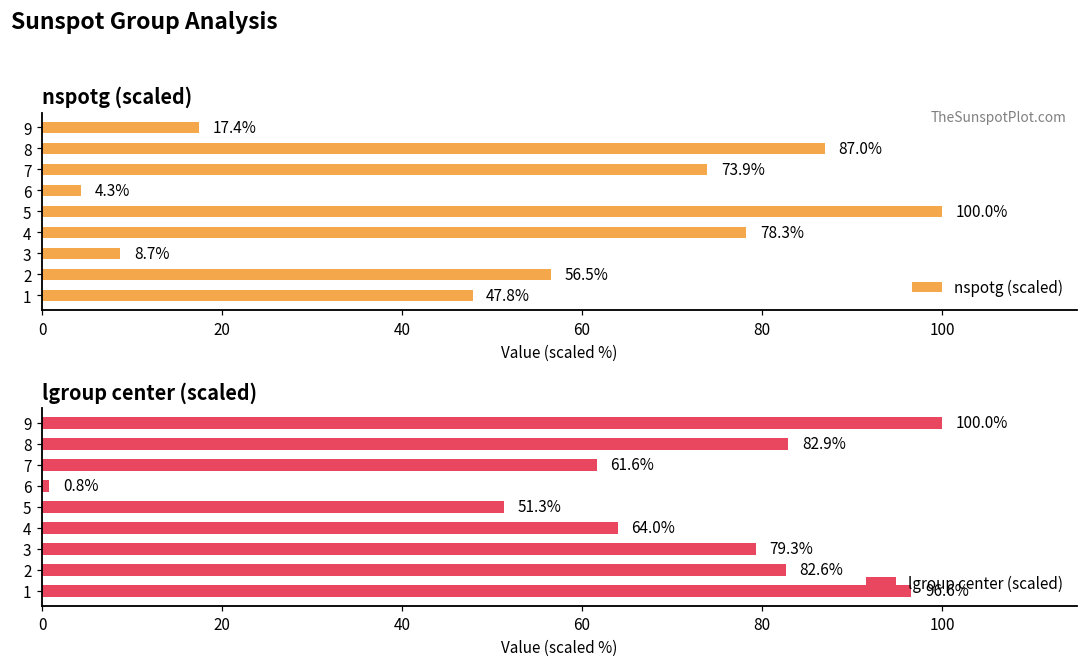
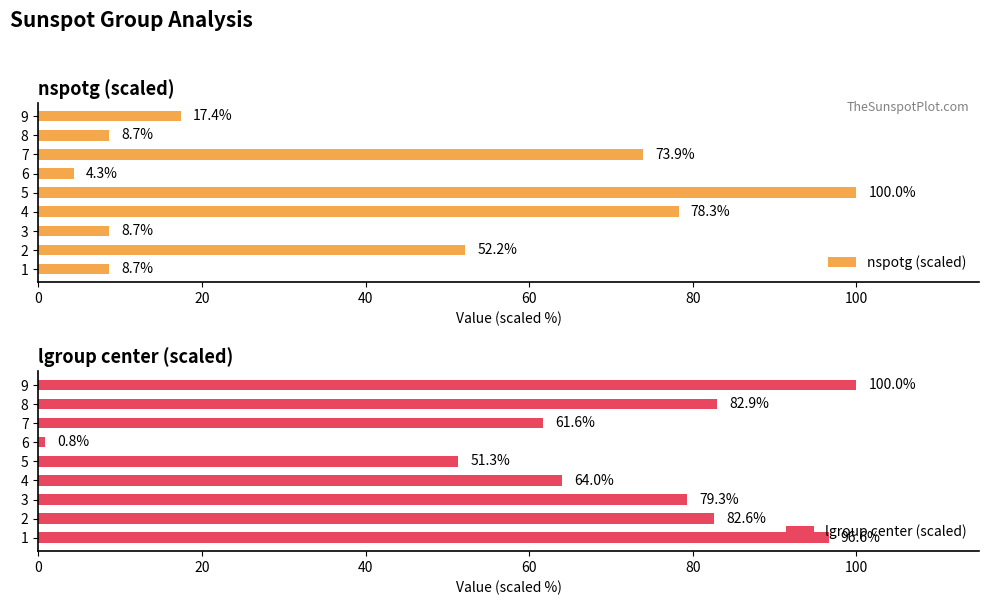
nspotg (scaled), 8: 87.0% -> 8.7%
nspotg (scaled), 2: 56.5% -> 52.2%
nspotg (scaled), 1: 47.8% -> 8.7%
